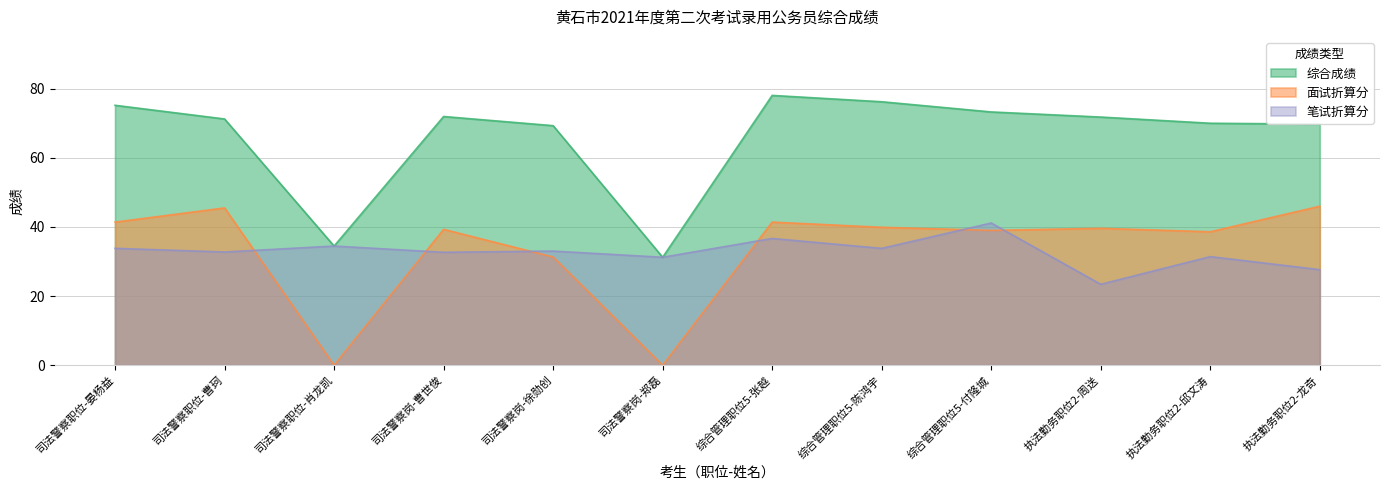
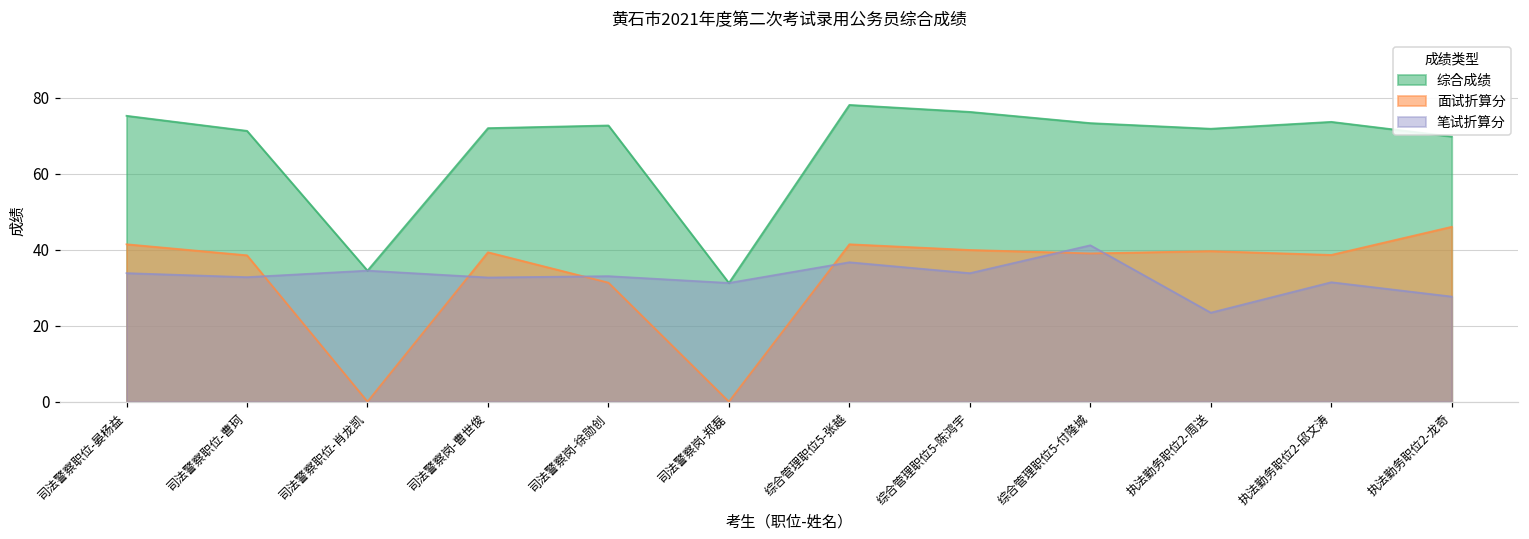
面试折算分, 司法警察职位-曹珂: 46 -> 39
综合成绩, 司法警察岗-徐勋创: 69 -> 73
综合成绩, 执法勤务职位2-邱文涛: 70 -> 74
